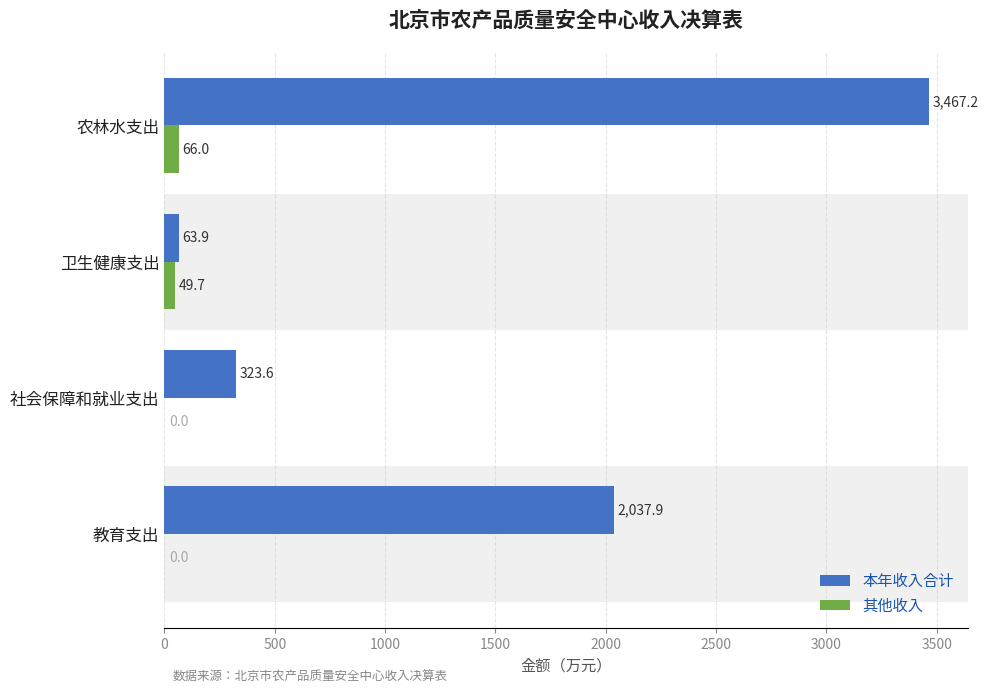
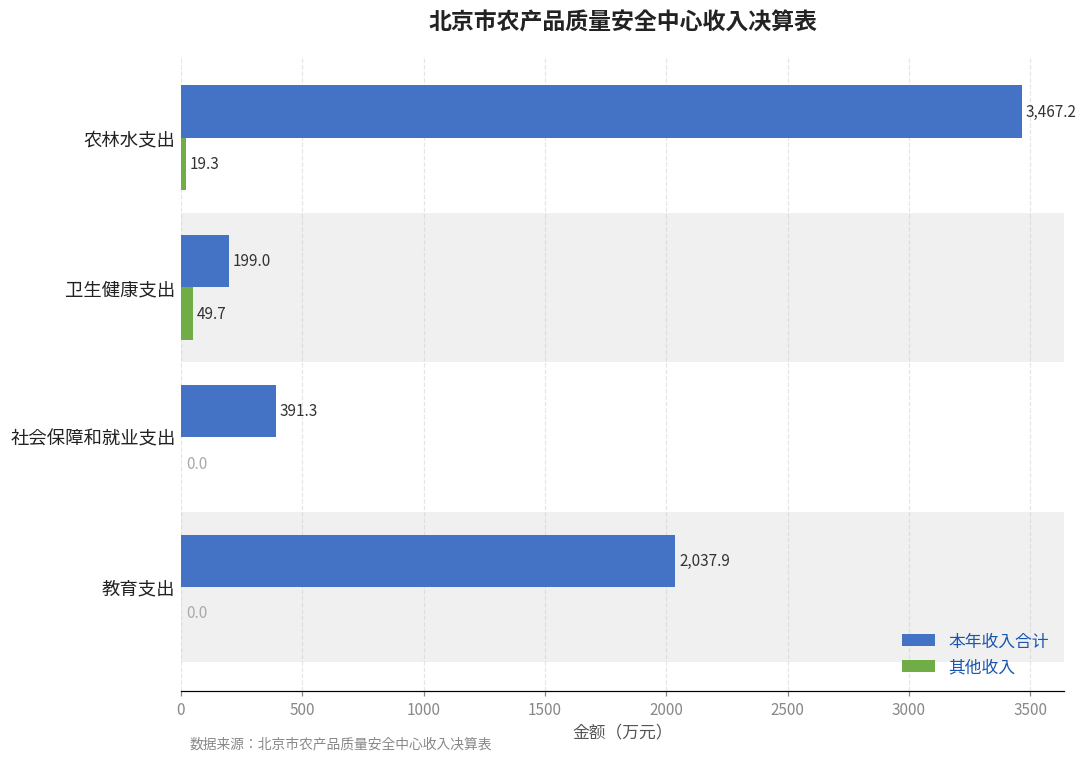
其他收入, 农林水支出: 66.0 -> 19.3
本年收入合计, 卫生健康支出: 63.9 -> 199.0
本年收入合计, 社会保障和就业支出: 323.6 -> 391.3
